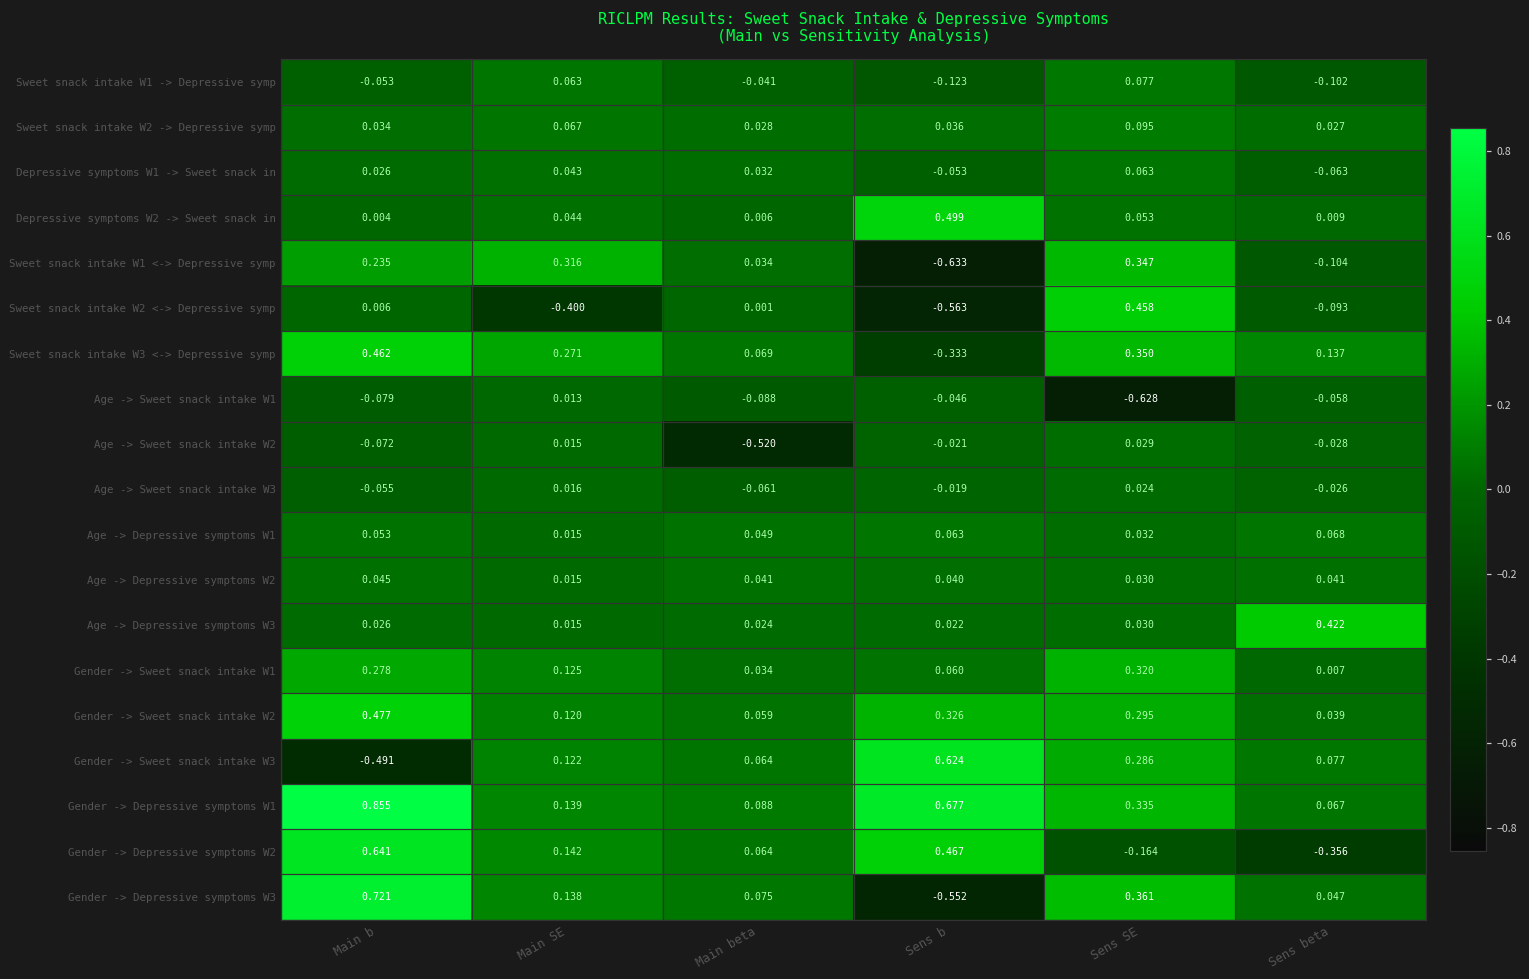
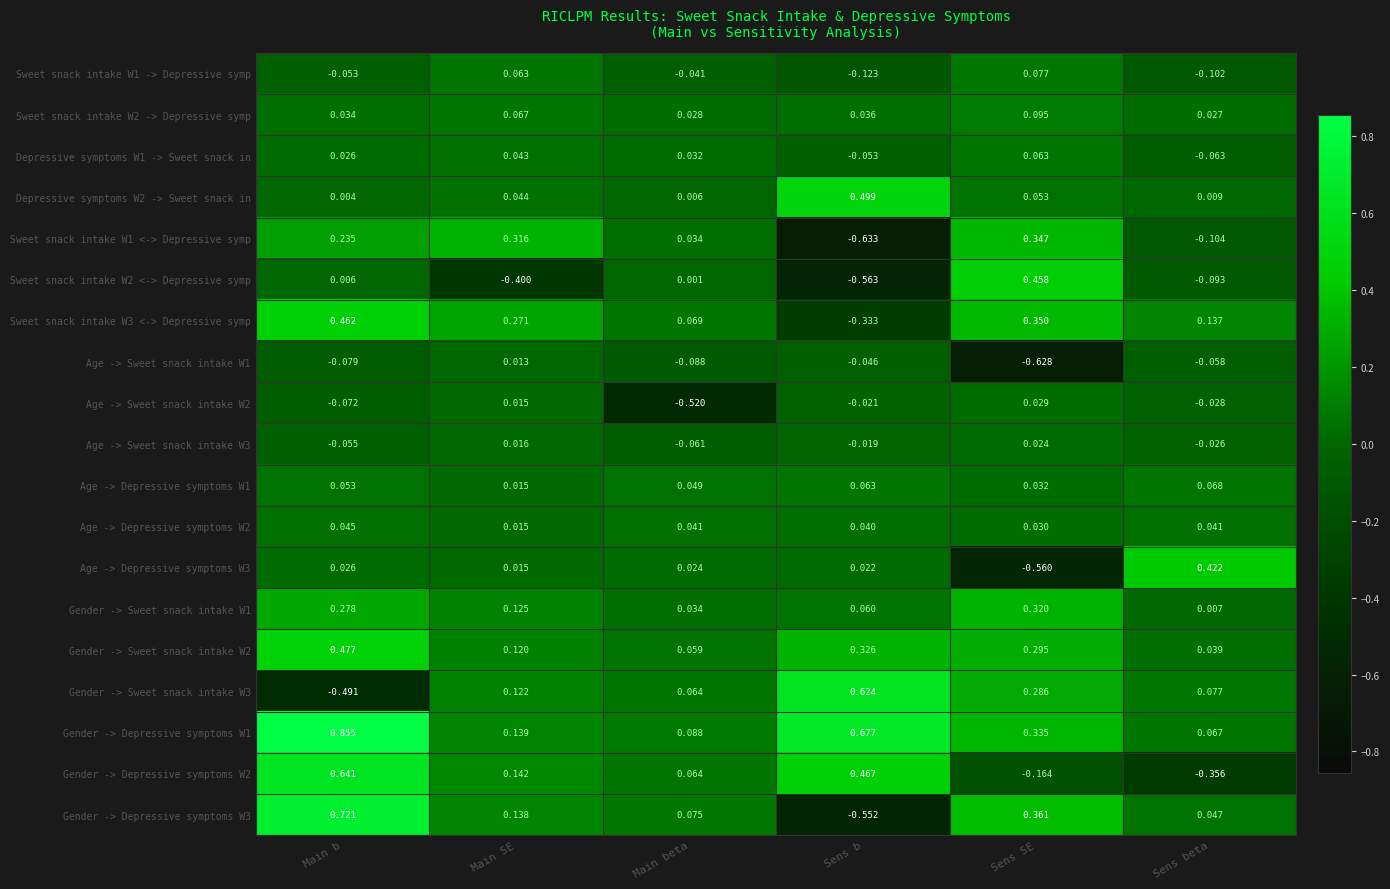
Age -> Depressive symptoms W3, Sens SE: 0.030 -> -0.560
